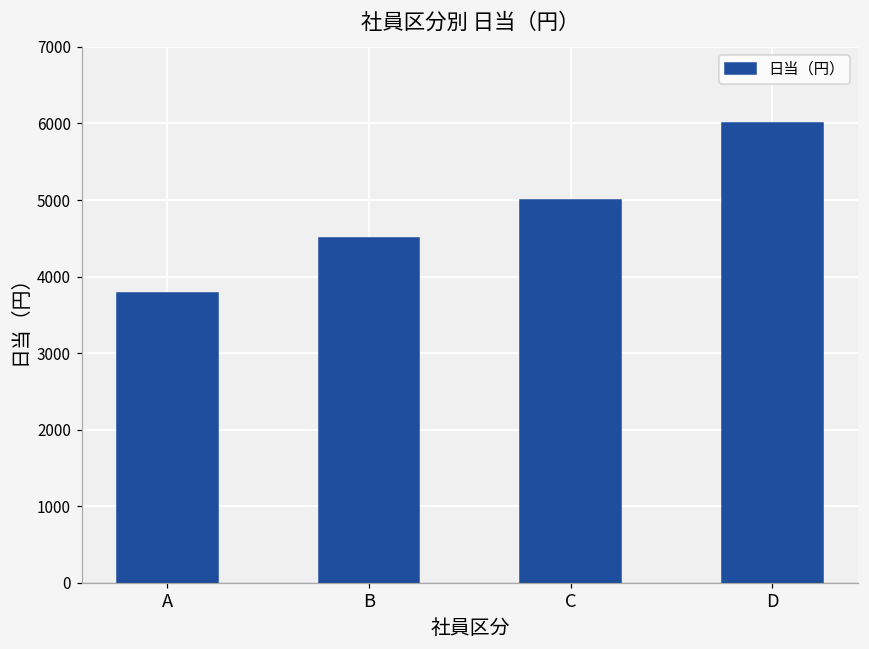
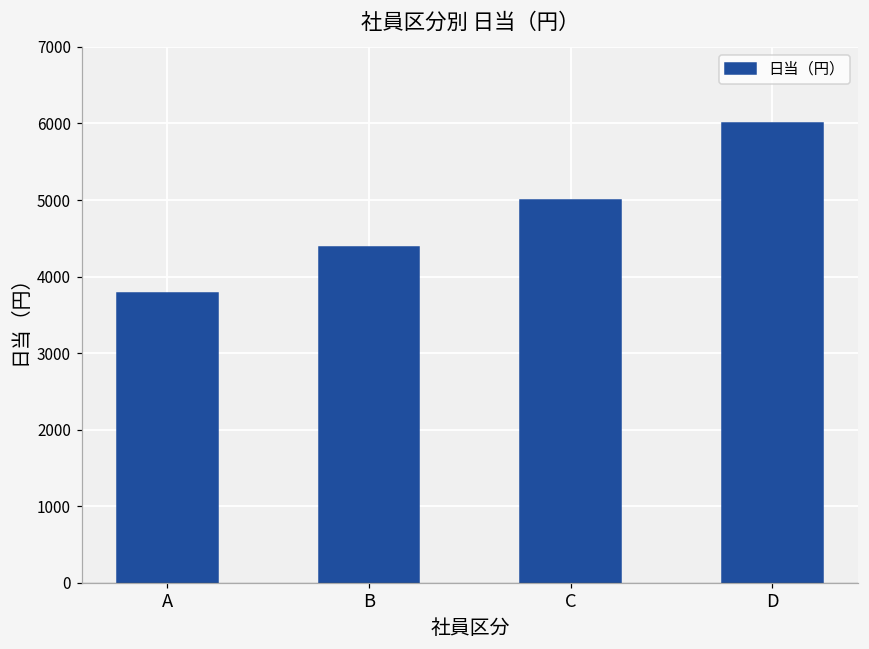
B: 4500 -> 4400
